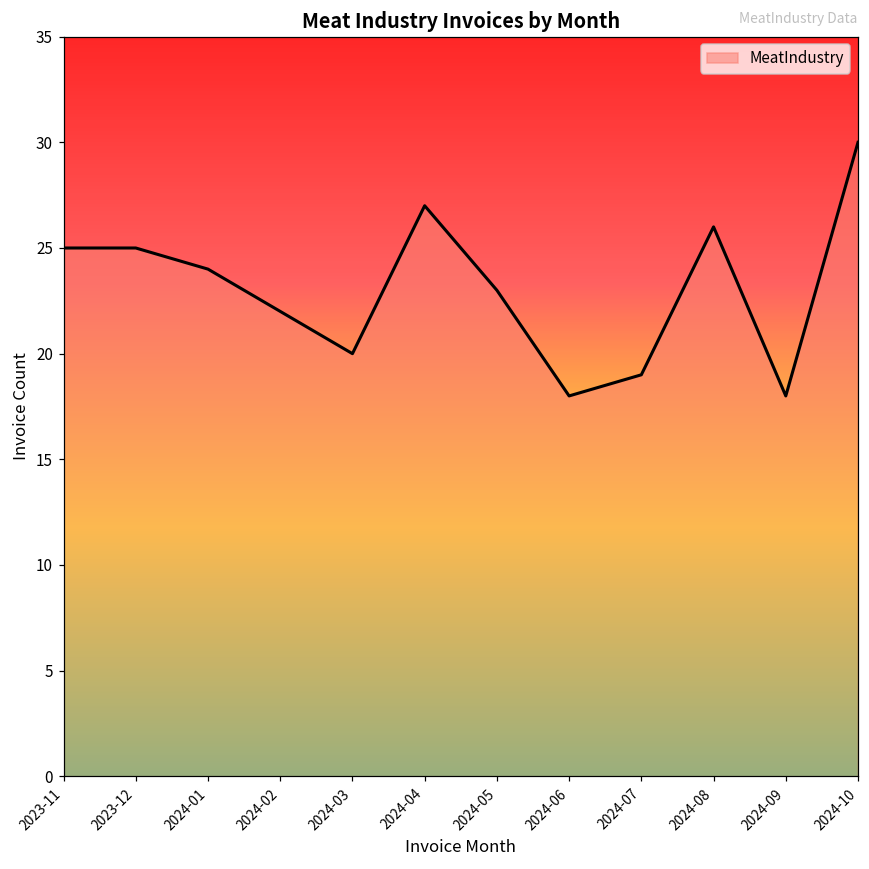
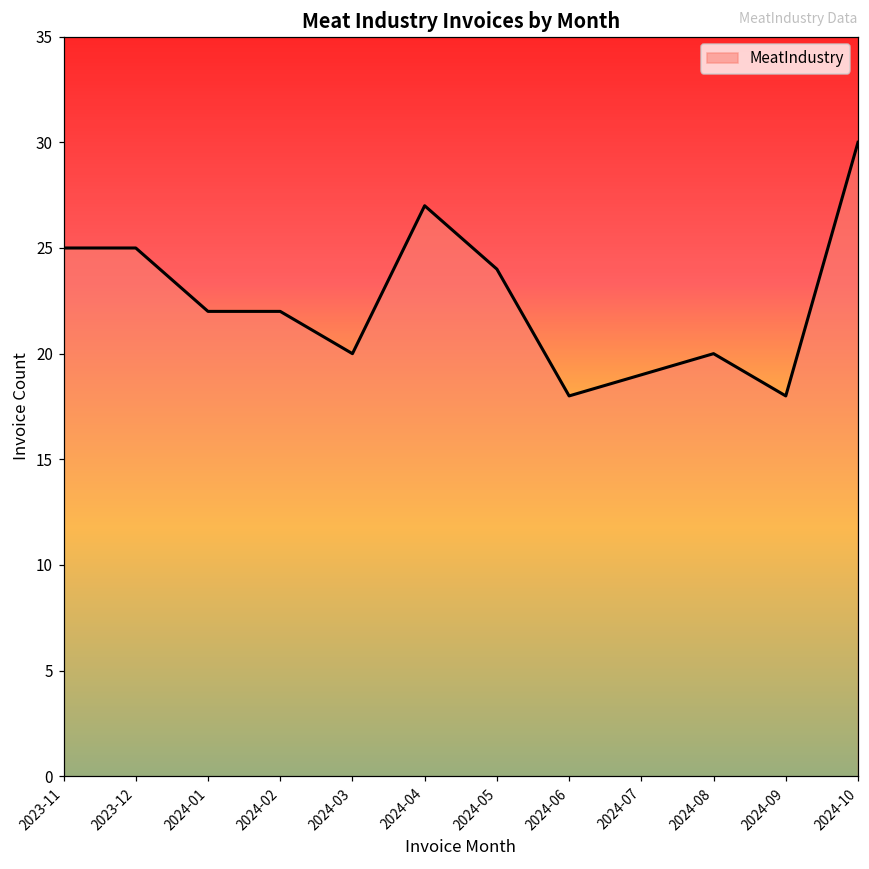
2024-01: 24 -> 22
2024-05: 23 -> 24
2024-08: 26 -> 20
